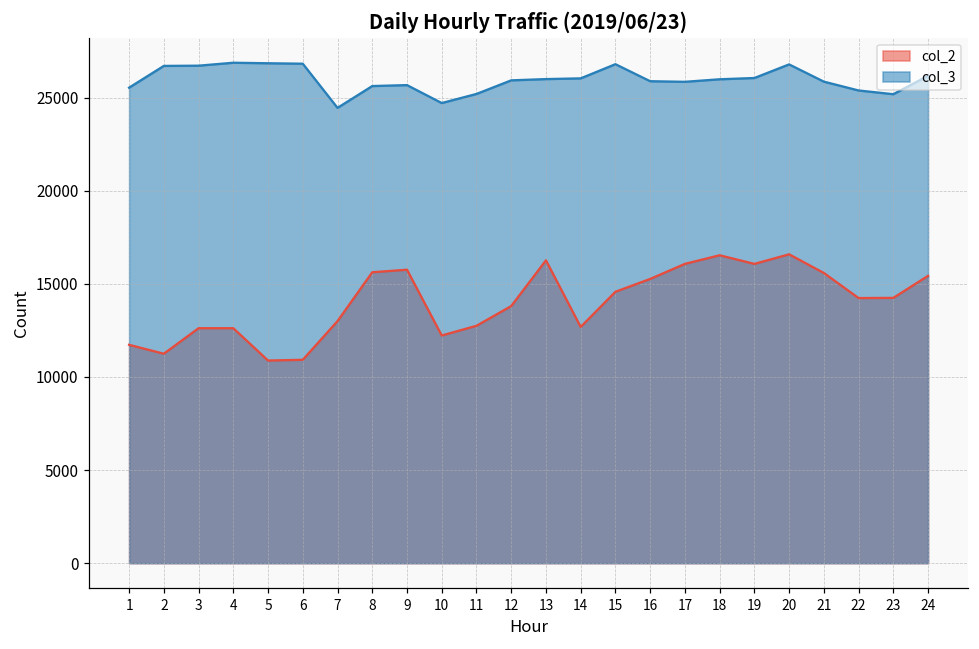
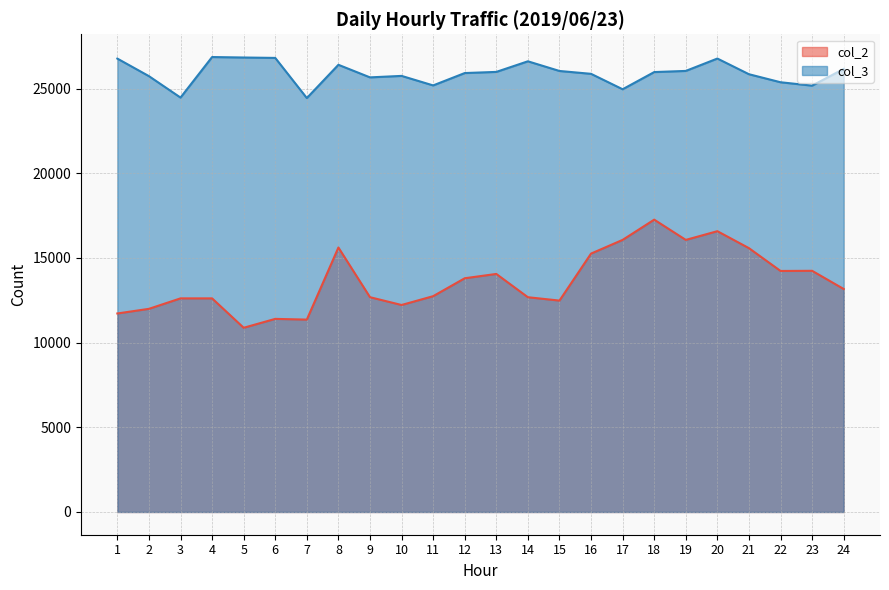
col_3, 1: 25500 -> 26800
col_2, 2: 11200 -> 12000
col_3, 2: 26700 -> 25700
col_3, 3: 26700 -> 24500
col_2, 6: 10900 -> 11400
col_2, 7: 13000 -> 11400
col_3, 8: 25600 -> 26400
col_2, 9: 15800 -> 12700
col_3, 10: 24700 -> 25800
col_2, 13: 16300 -> 14100
col_3, 14: 26000 -> 26600
col_2, 15: 14600 -> 12500
col_3, 15: 26800 -> 26000
col_3, 17: 25800 -> 25000
col_2, 18: 16500 -> 17300
col_2, 24: 15400 -> 13200
